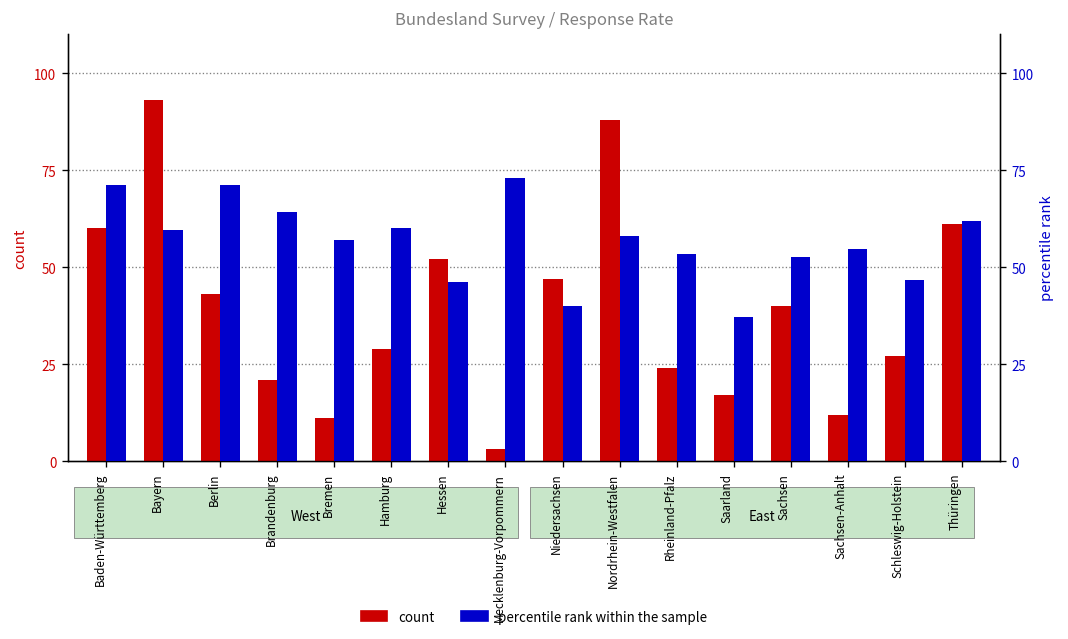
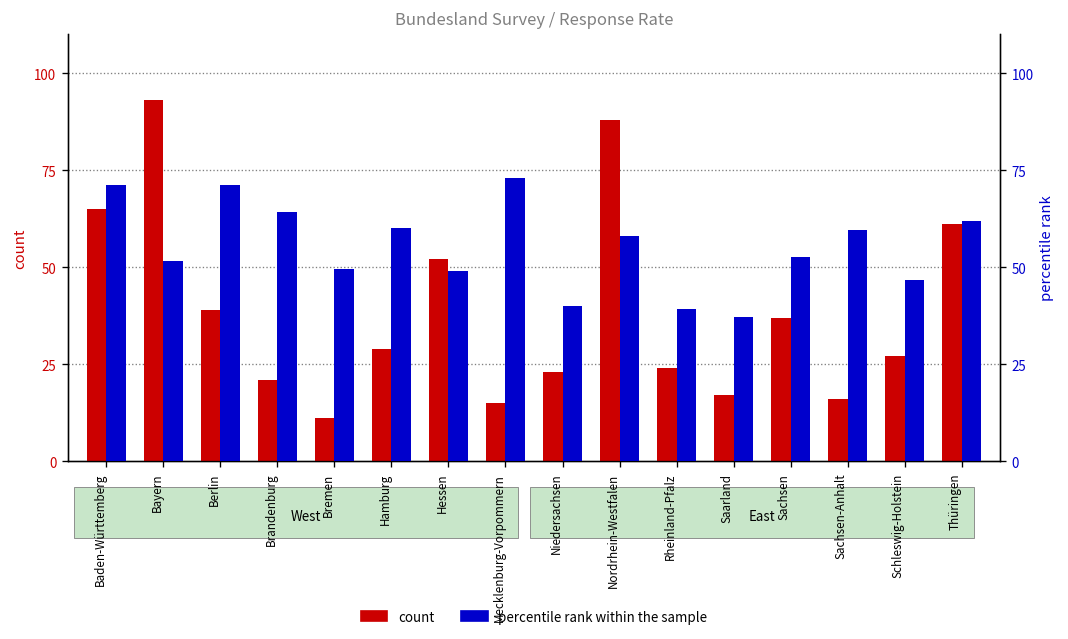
count, Baden-Württemberg: 60 -> 65
count, Berlin: 43 -> 39
count, Mecklenburg-Vorpommern: 3 -> 15
count, Niedersachsen: 47 -> 23
count, Sachsen: 40 -> 37
count, Sachsen-Anhalt: 12 -> 16
percentile rank within the sample, Bayern: 60 -> 52
percentile rank within the sample, Bremen: 57 -> 50
percentile rank within the sample, Hessen: 46 -> 49
percentile rank within the sample, Rheinland-Pfalz: 53 -> 39
percentile rank within the sample, Sachsen-Anhalt: 55 -> 60
